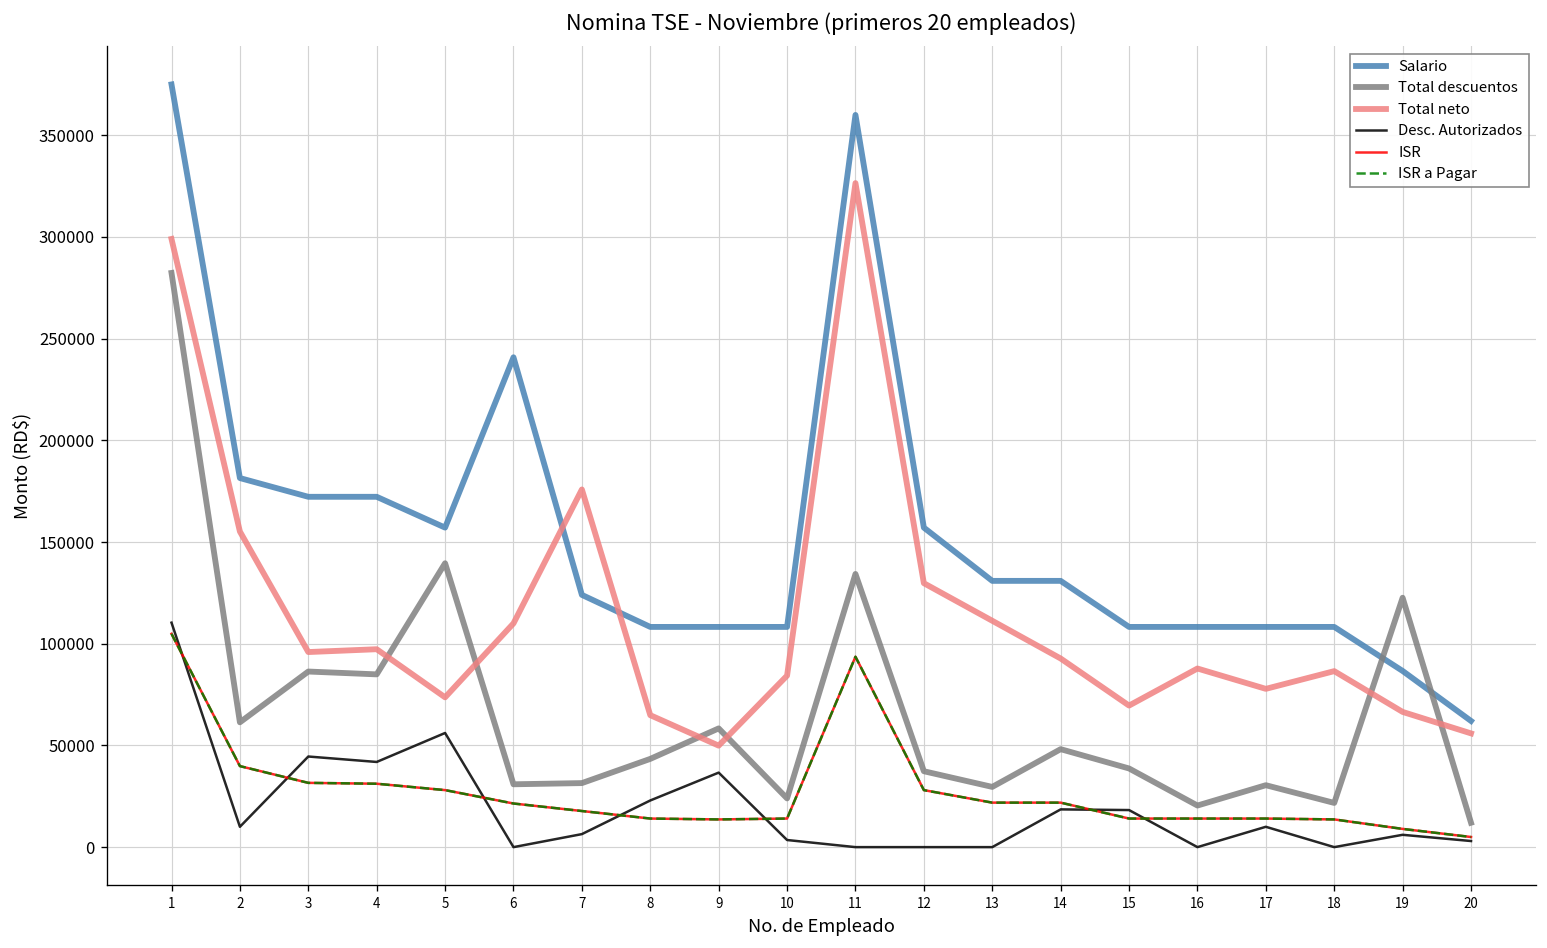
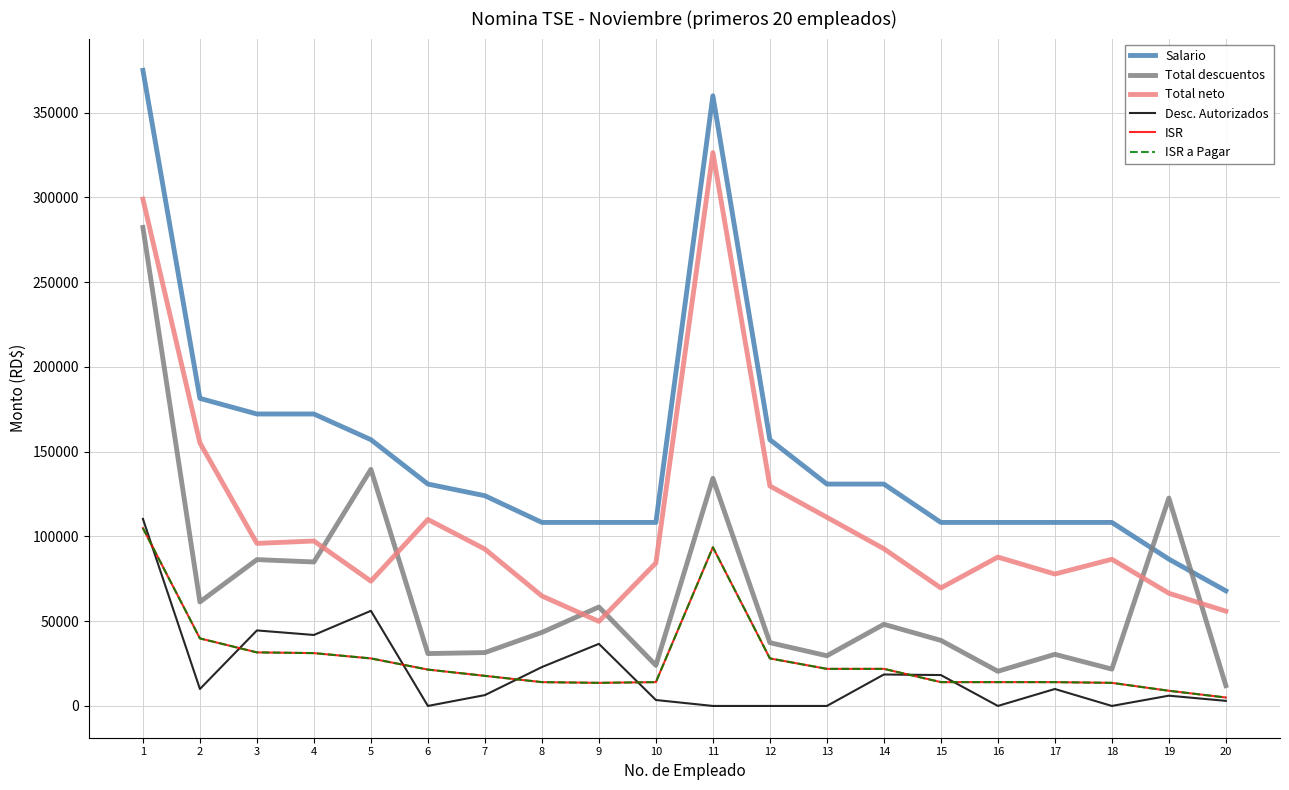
Salario, 6: 241000 -> 131000
Total neto, 7: 176000 -> 93000
Salario, 20: 62000 -> 68000
